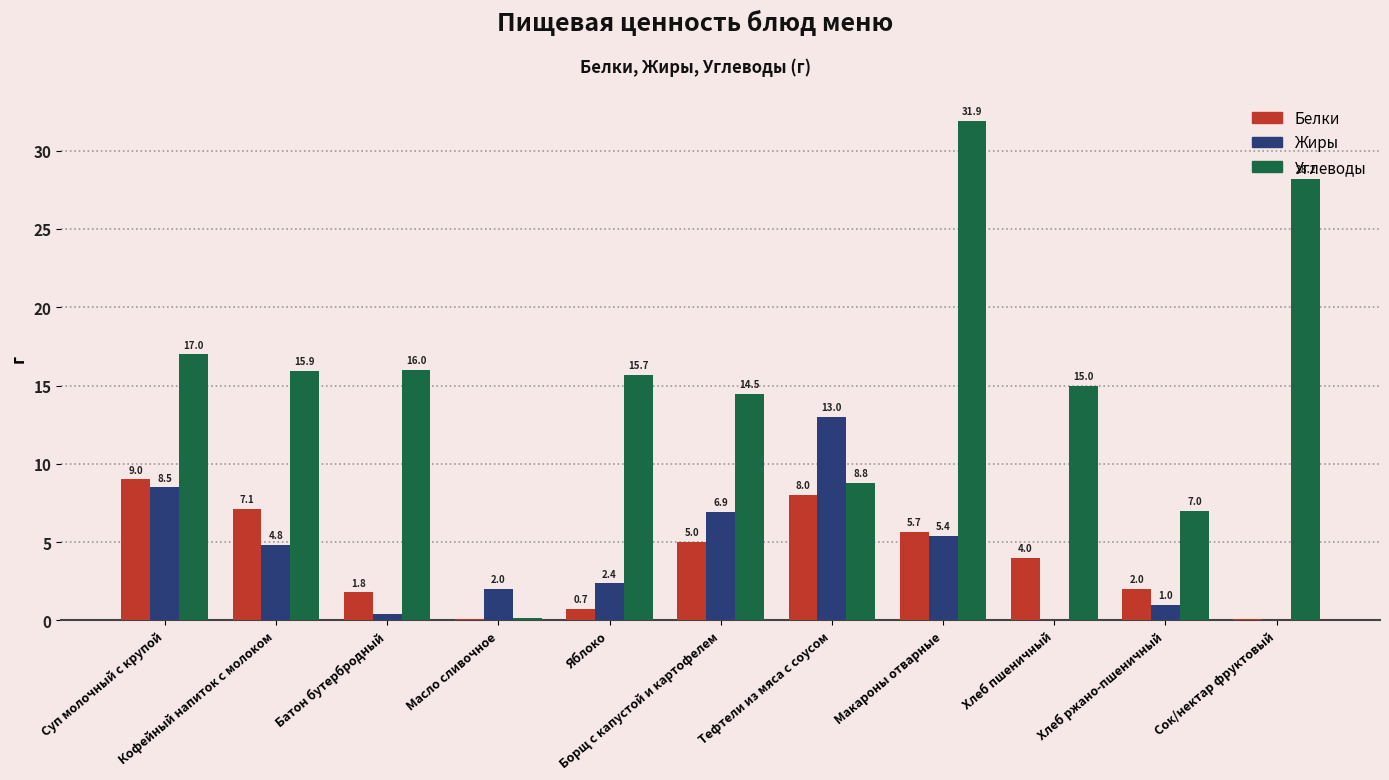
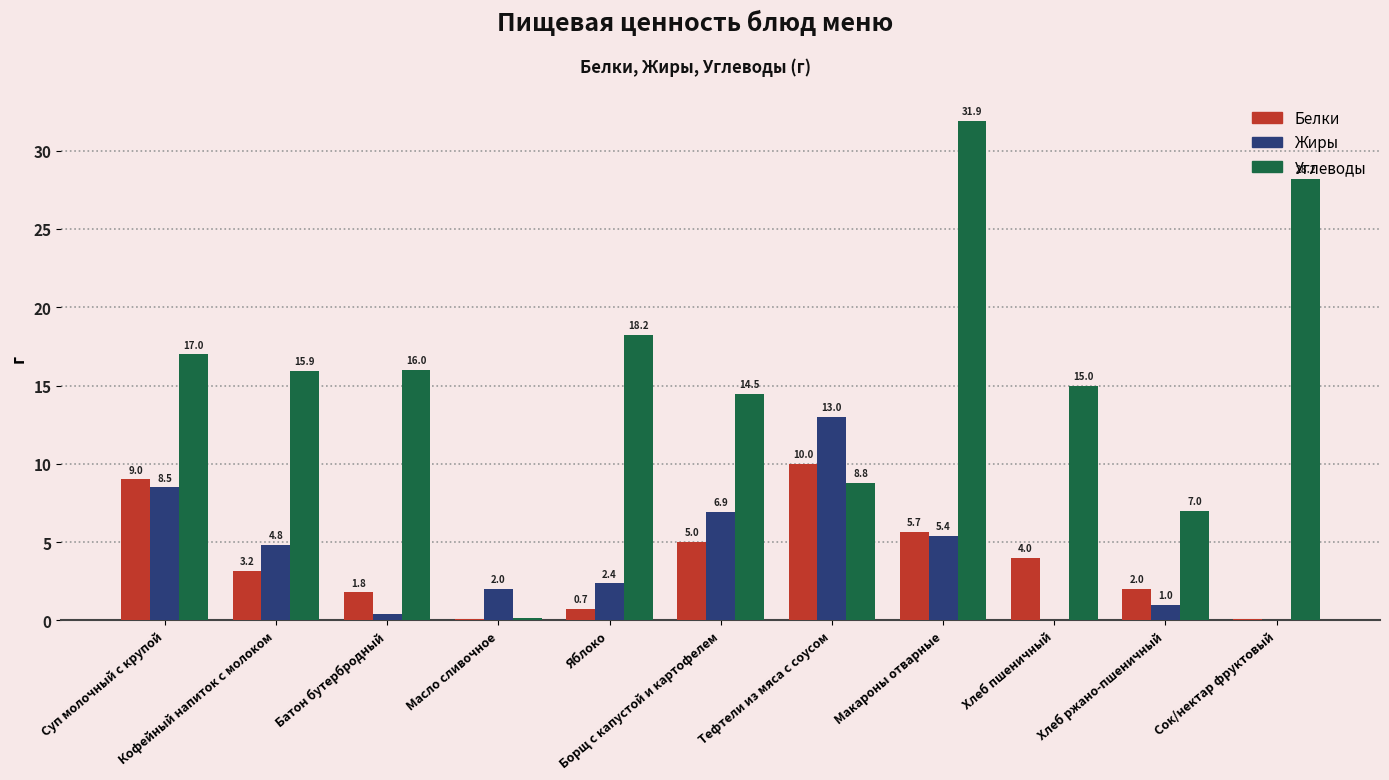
Белки, Кофейный напиток с молоком: 7.1 -> 3.2
Углеводы, Яблоко: 15.7 -> 18.2
Белки, Тефтели из мяса с соусом: 8.0 -> 10.0
